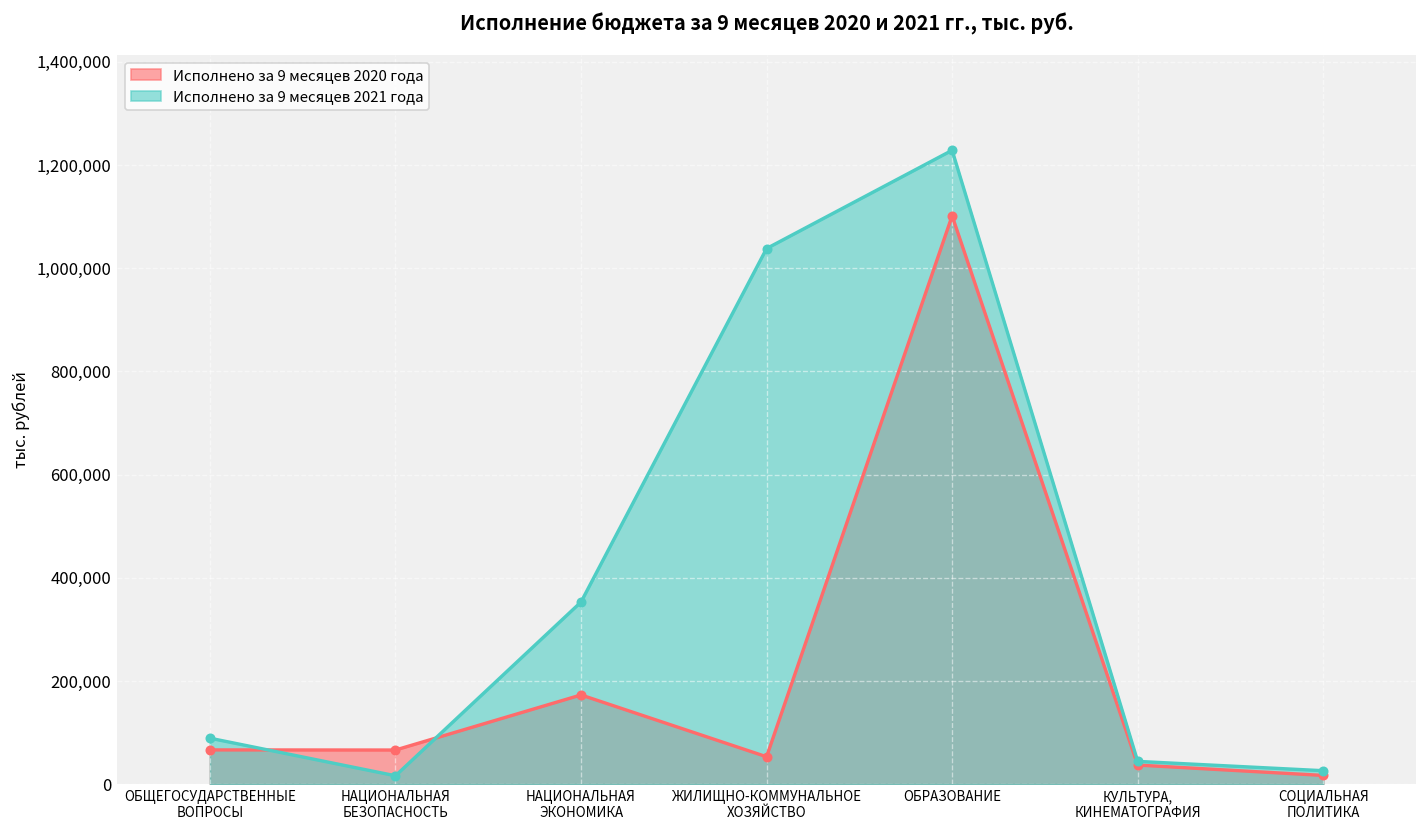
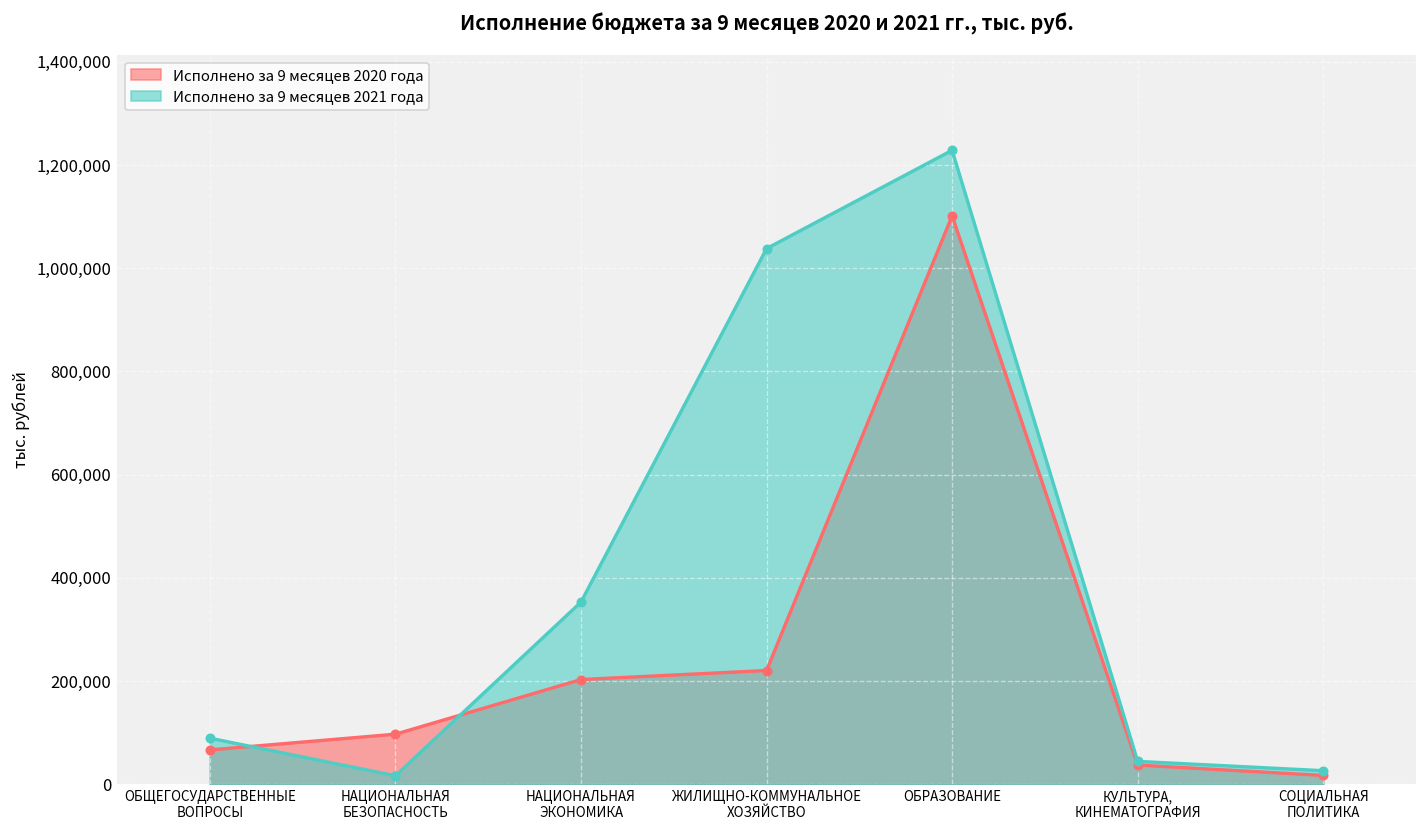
Исполнено за 9 месяцев 2020 года, НАЦИОНАЛЬНАЯ БЕЗОПАСНОСТЬ: 70,000 -> 100,000
Исполнено за 9 месяцев 2020 года, НАЦИОНАЛЬНАЯ ЭКОНОМИКА: 170,000 -> 200,000
Исполнено за 9 месяцев 2020 года, ЖИЛИЩНО-КОММУНАЛЬНОЕ ХОЗЯЙСТВО: 50,000 -> 220,000
